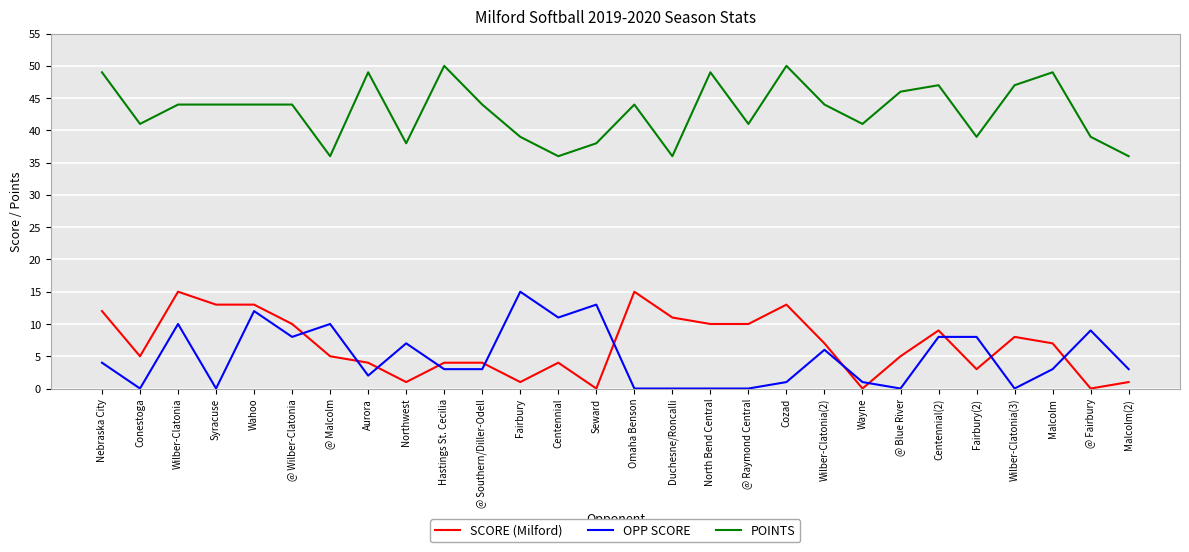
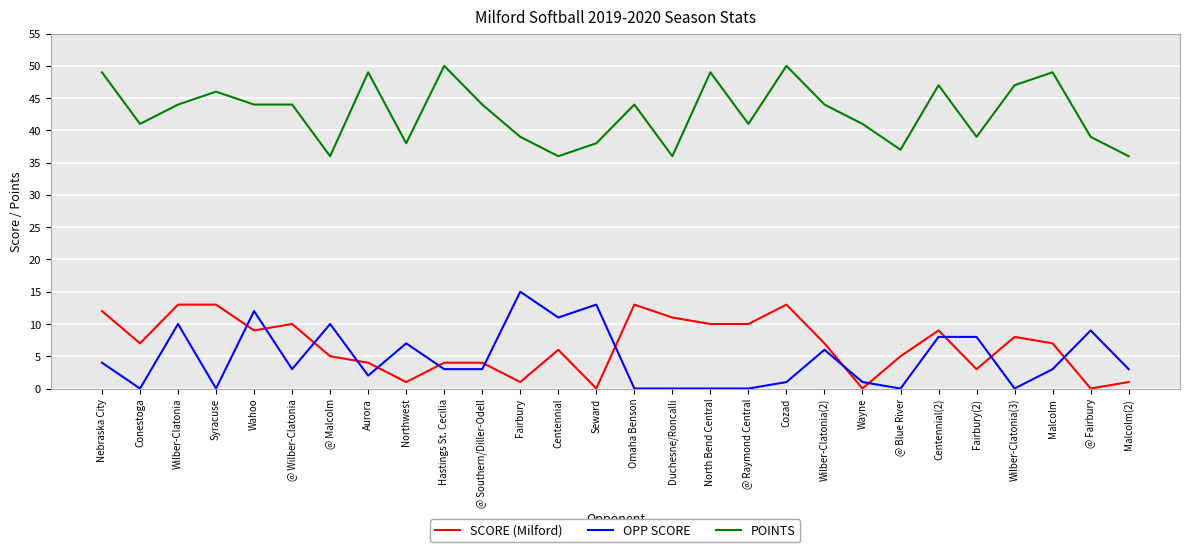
SCORE (Milford), Conestoga: 5 -> 7
SCORE (Milford), Wilber-Clatonia: 15 -> 13
POINTS, Syracuse: 44 -> 46
SCORE (Milford), Wahoo: 13 -> 9
OPP SCORE, @ Wilber-Clatonia: 8 -> 3
SCORE (Milford), Centennial: 4 -> 6
SCORE (Milford), Omaha Benson: 15 -> 13
POINTS, @ Blue River: 46 -> 37
